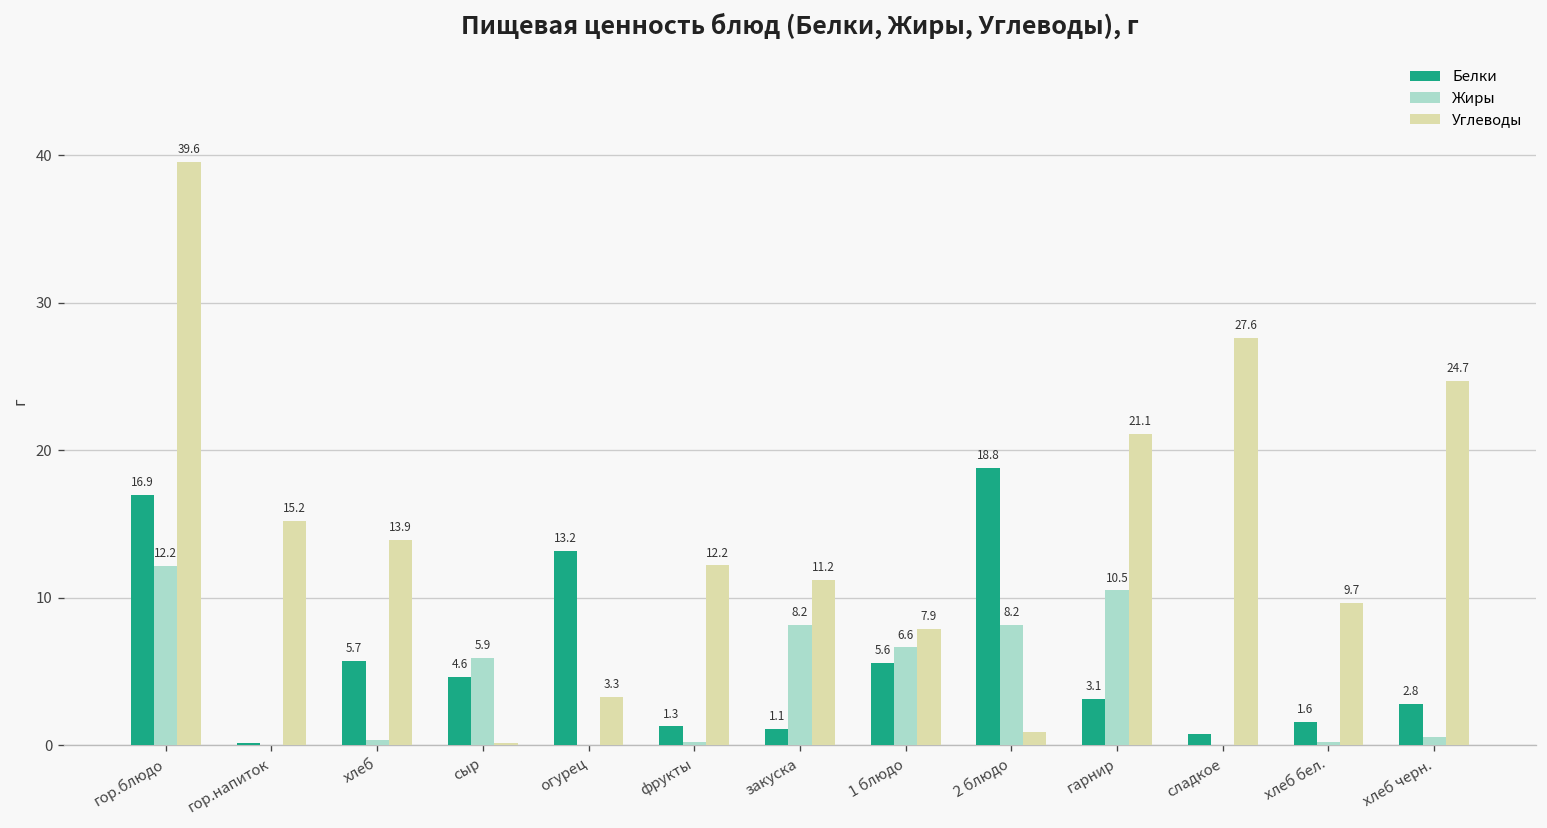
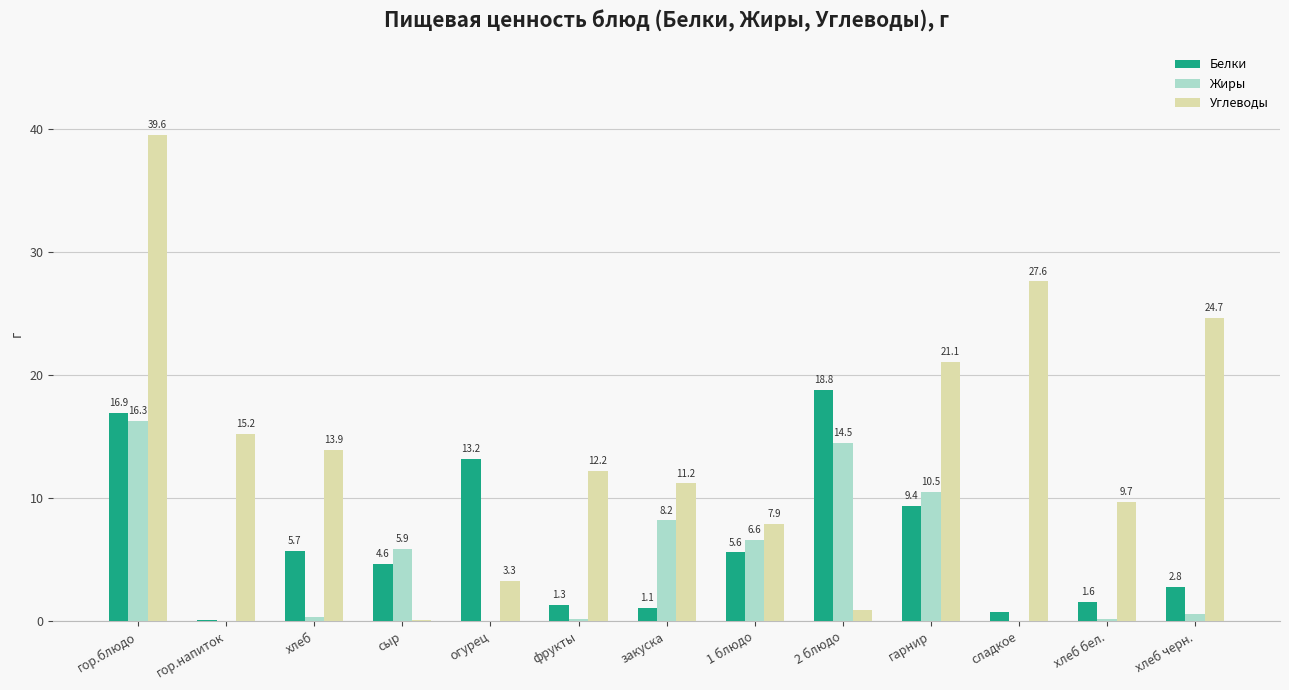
Жиры, гор.блюдо: 12.2 -> 16.3
Жиры, 2 блюдо: 8.2 -> 14.5
Белки, гарнир: 3.1 -> 9.4
